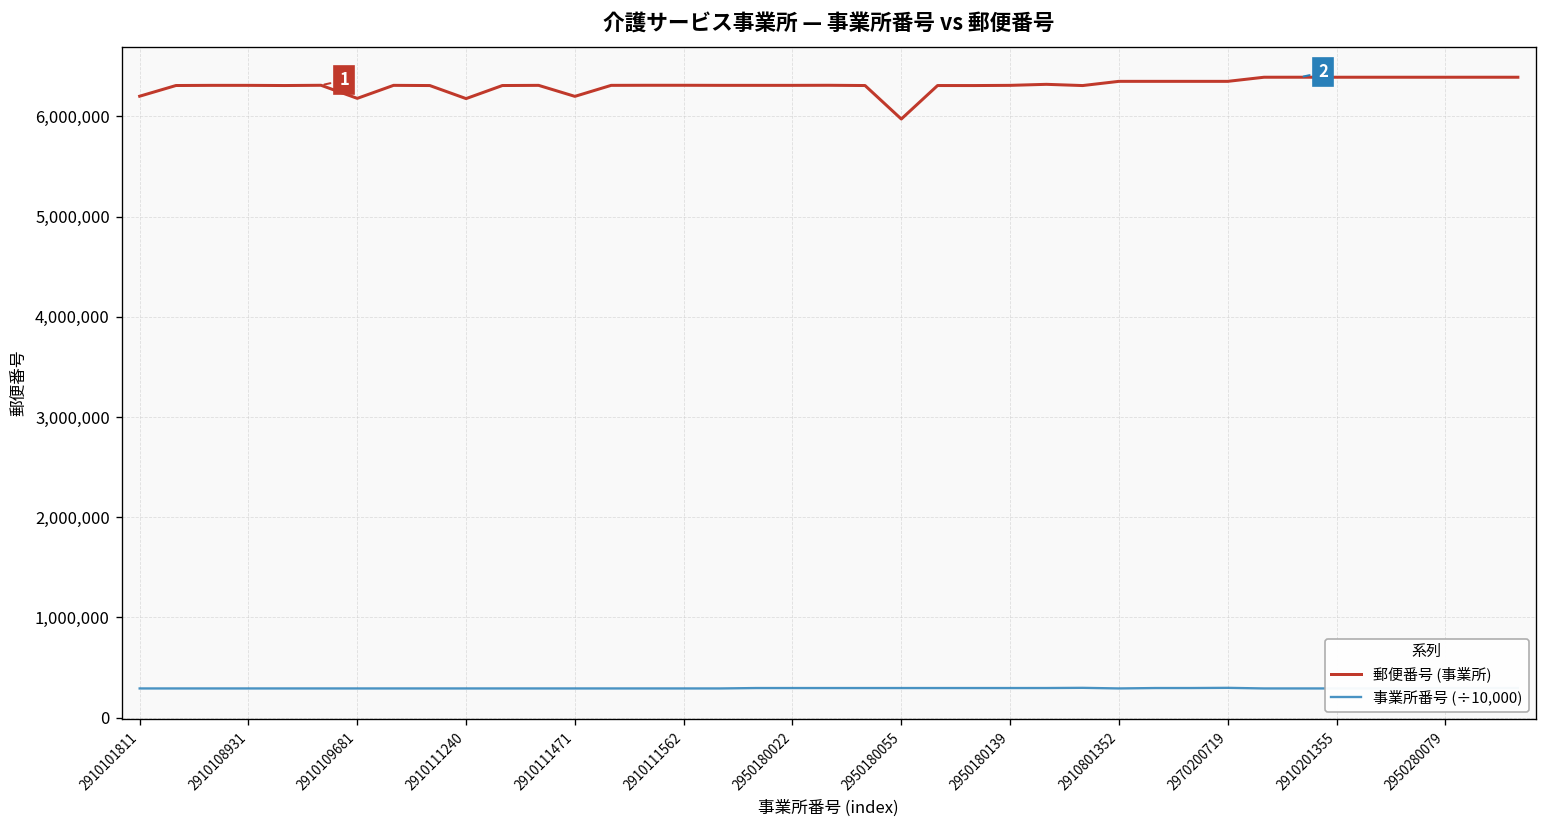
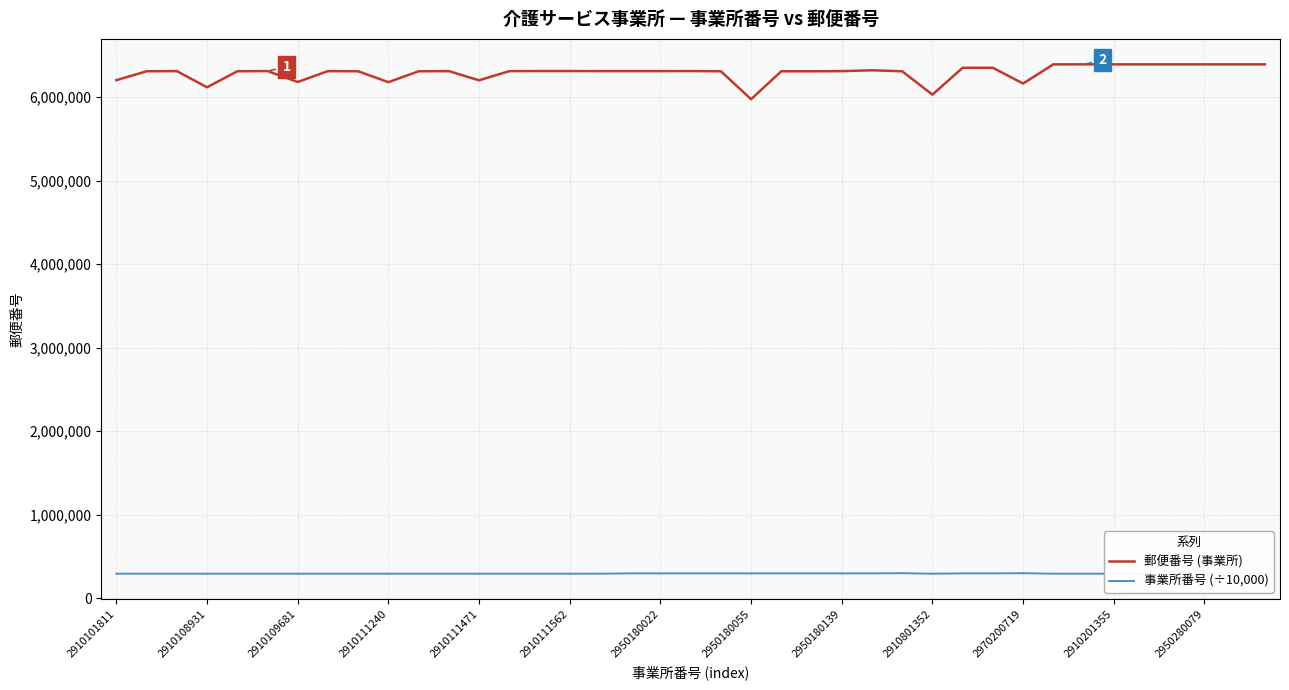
郵便番号 (事業所), 2910108931: 6,300,000 -> 6,100,000
郵便番号 (事業所), 2910801352: 6,400,000 -> 6,000,000
郵便番号 (事業所), 2970200719: 6,400,000 -> 6,200,000
